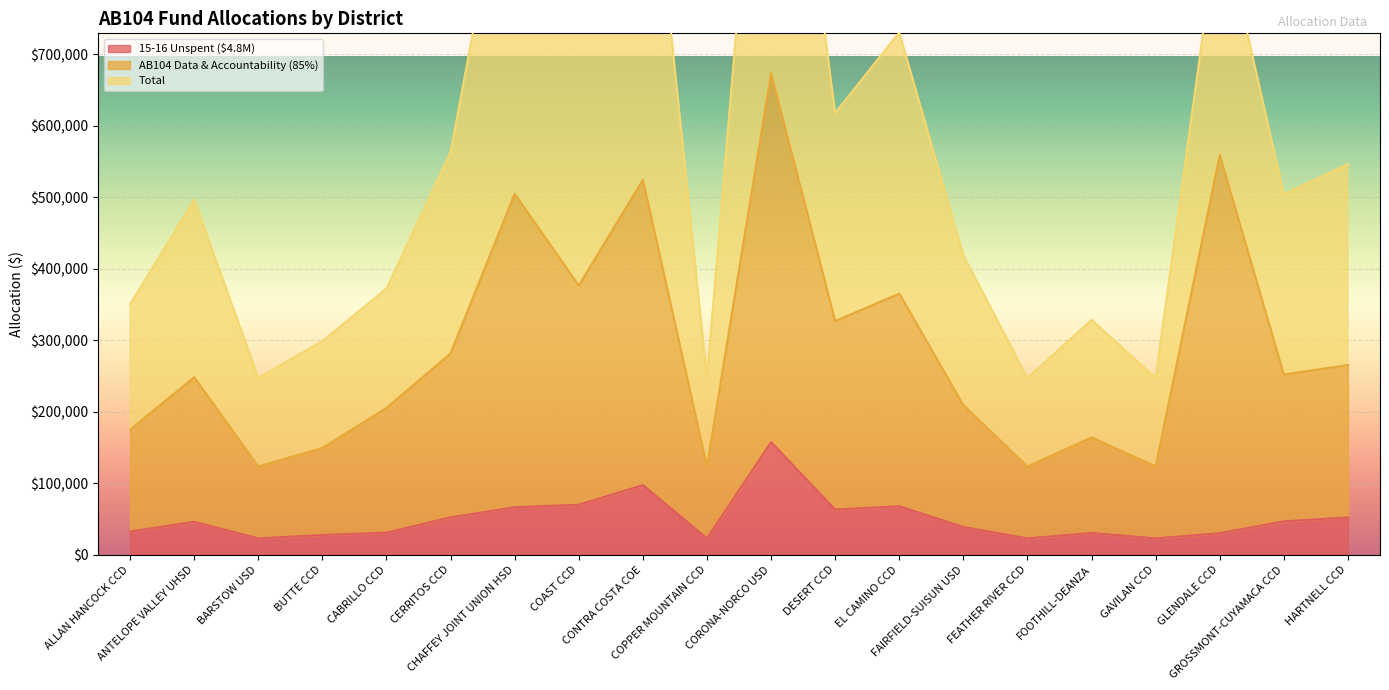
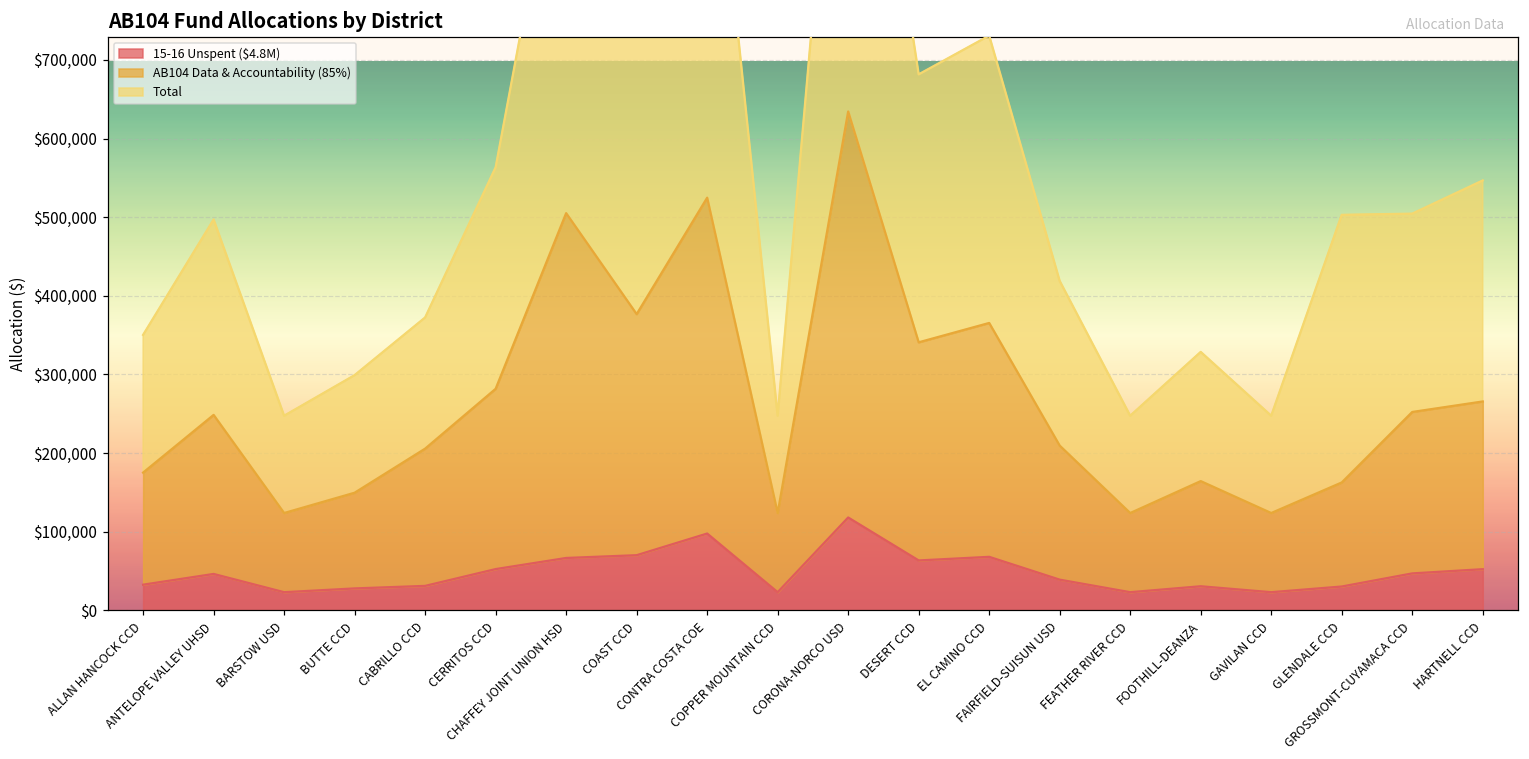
15-16 Unspent ($4.8M), CORONA-NORCO USD: $160,000 -> $120,000
AB104 Data & Accountability (85%), DESERT CCD: $260,000 -> $280,000
Total, DESERT CCD: $290,000 -> $340,000
AB104 Data & Accountability (85%), GLENDALE CCD: $530,000 -> $130,000
